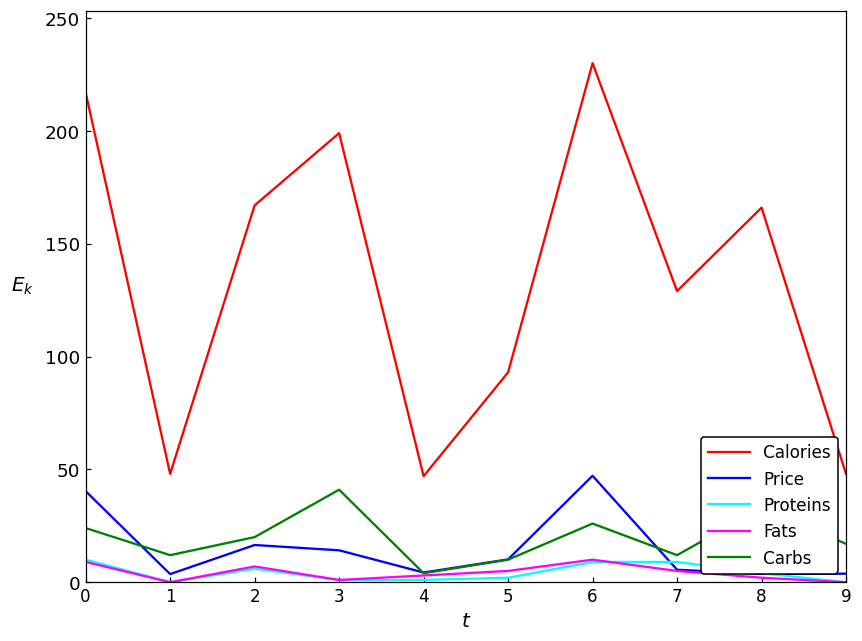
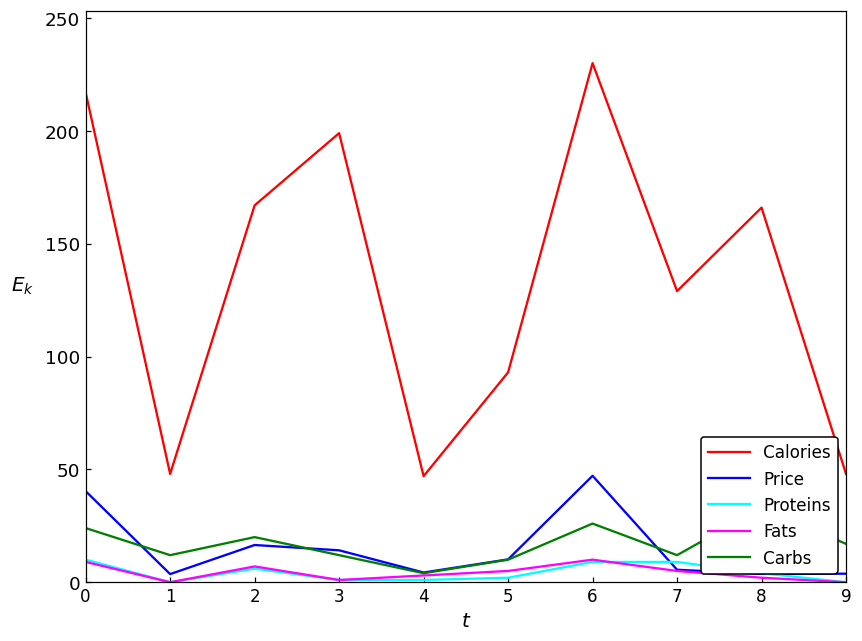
Carbs, 3: 41 -> 12
